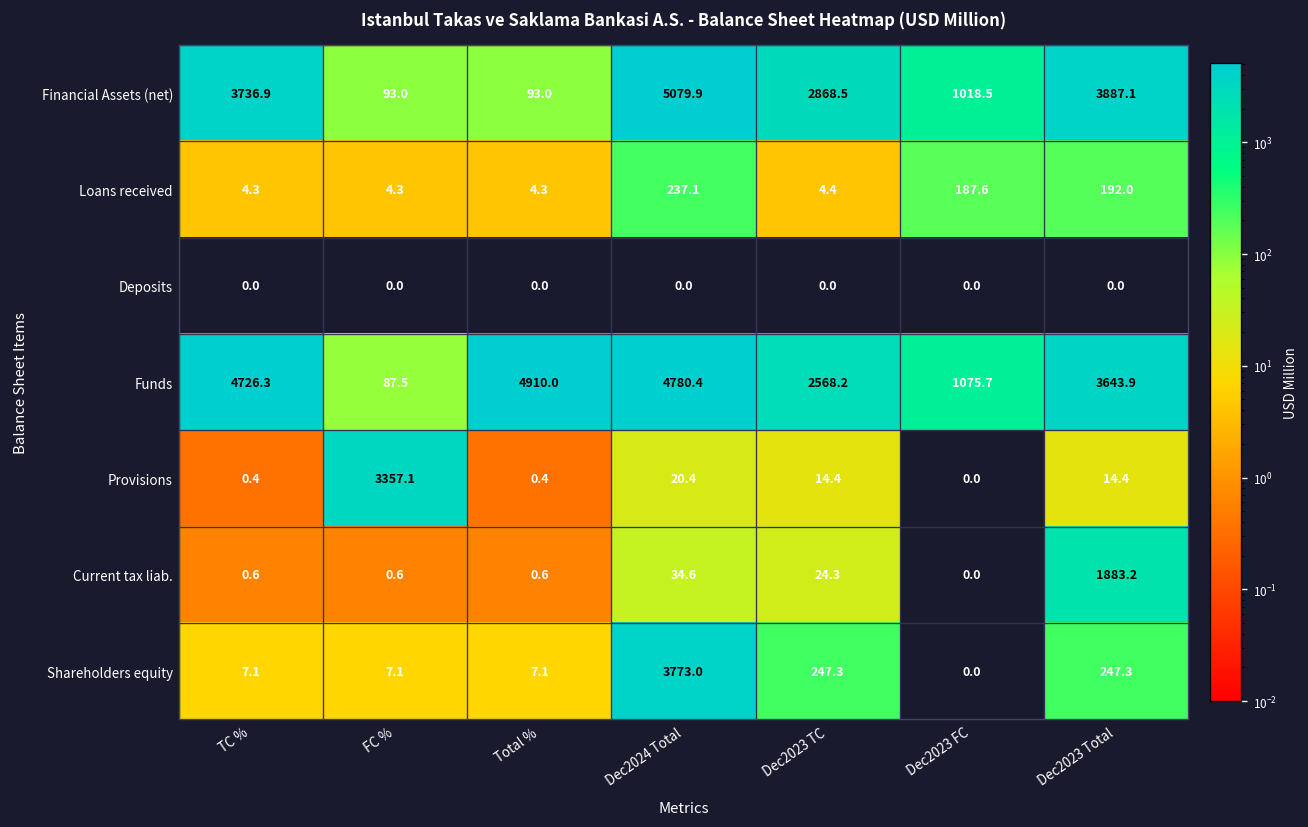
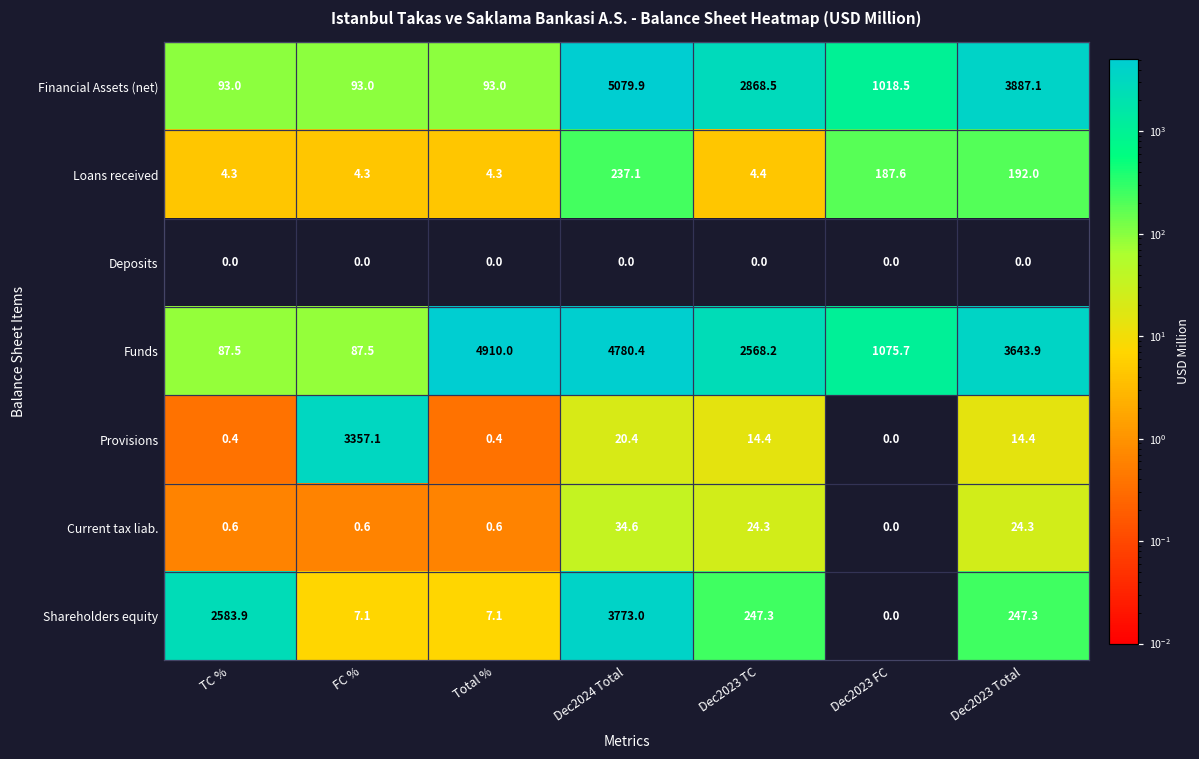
Financial Assets (net), TC %: 3736.9 -> 93.0
Funds, TC %: 4726.3 -> 87.5
Current tax liab., Dec2023 Total: 1883.2 -> 24.3
Shareholders equity, TC %: 7.1 -> 2583.9
